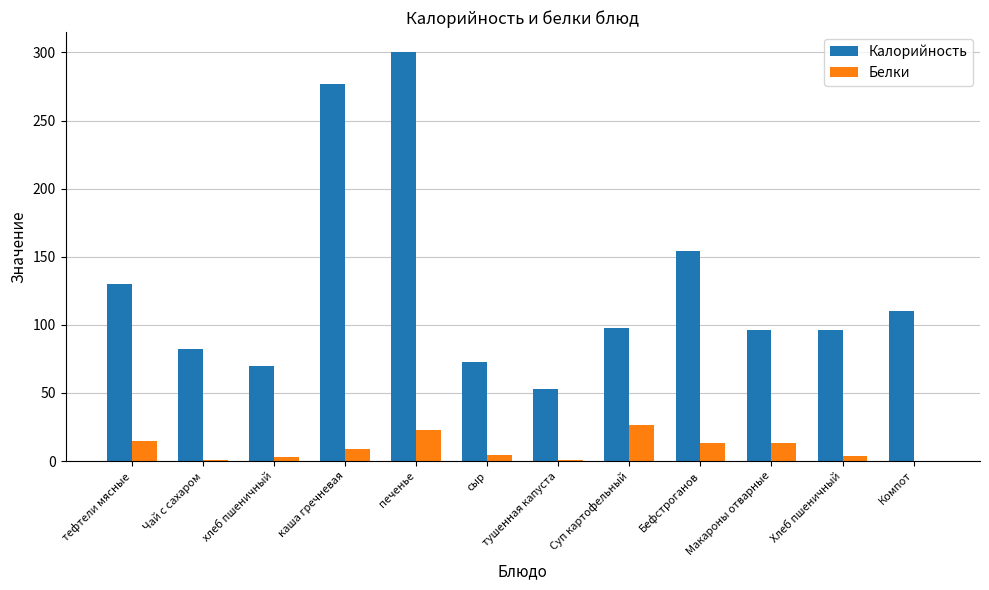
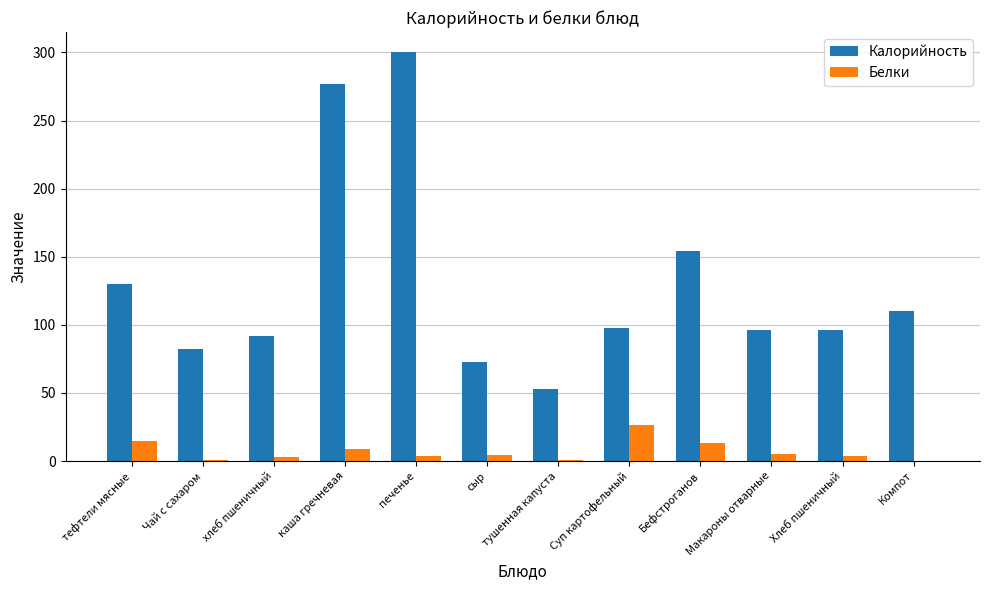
Калорийность, хлеб пшеничный: 70 -> 92
Белки, печенье: 23 -> 4
Белки, Макароны отварные: 13 -> 5
